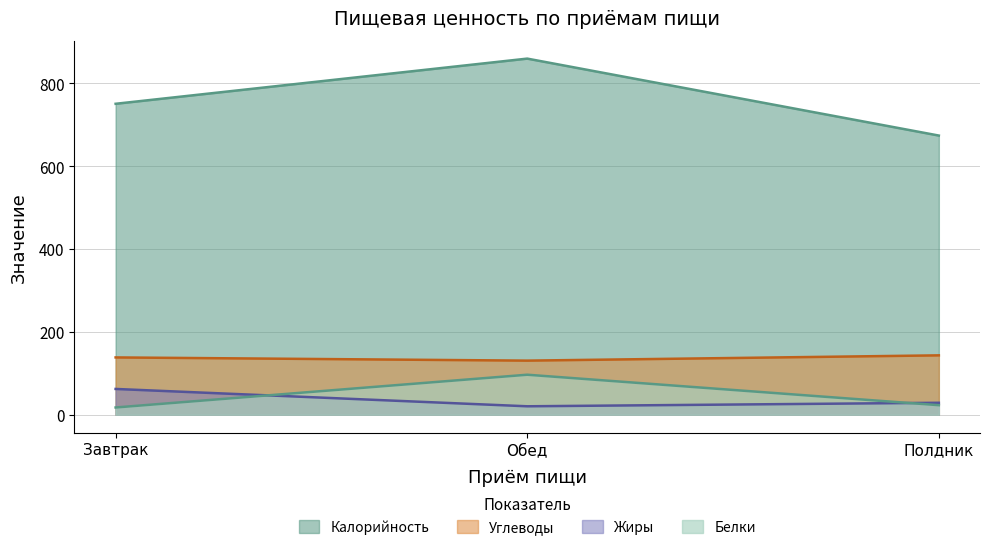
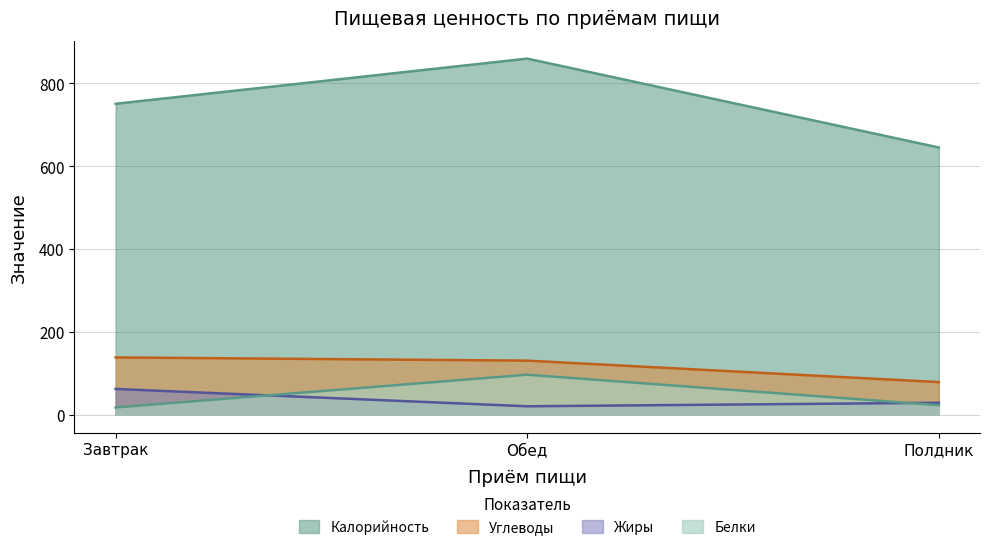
Калорийность, Полдник: 670 -> 650
Углеводы, Полдник: 140 -> 80
